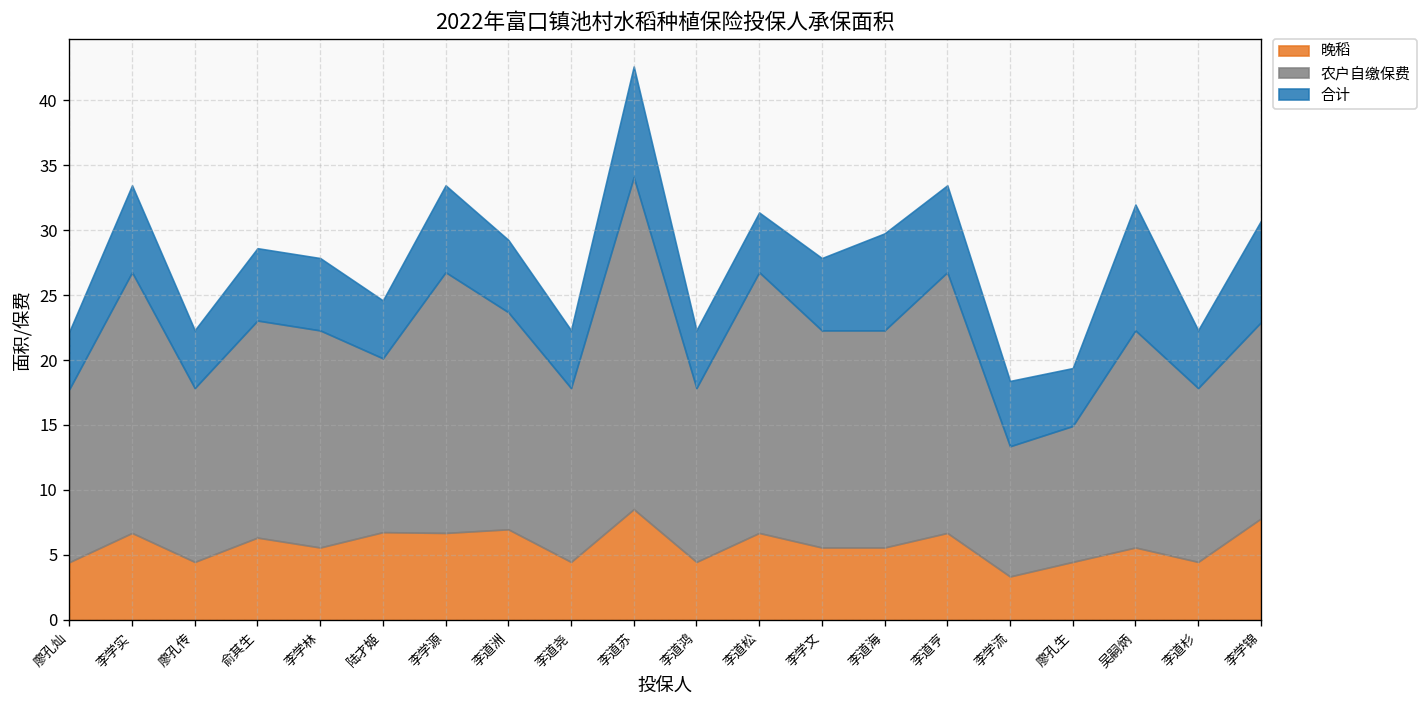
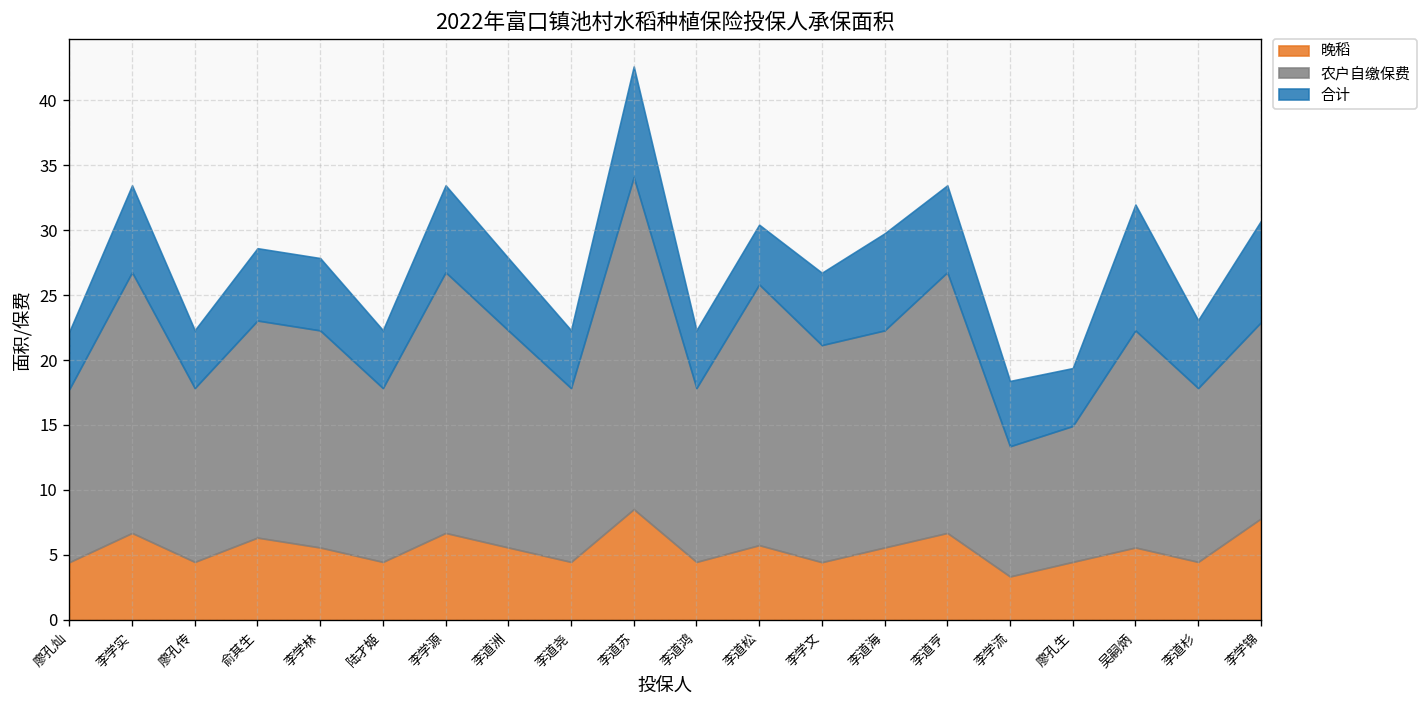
晚稻, 陆才姬: 6.8 -> 4.5
晚稻, 李道洲: 7.0 -> 5.6
晚稻, 李道松: 6.7 -> 5.8
晚稻, 李学文: 5.6 -> 4.4
合计, 李道杉: 4.5 -> 5.2
